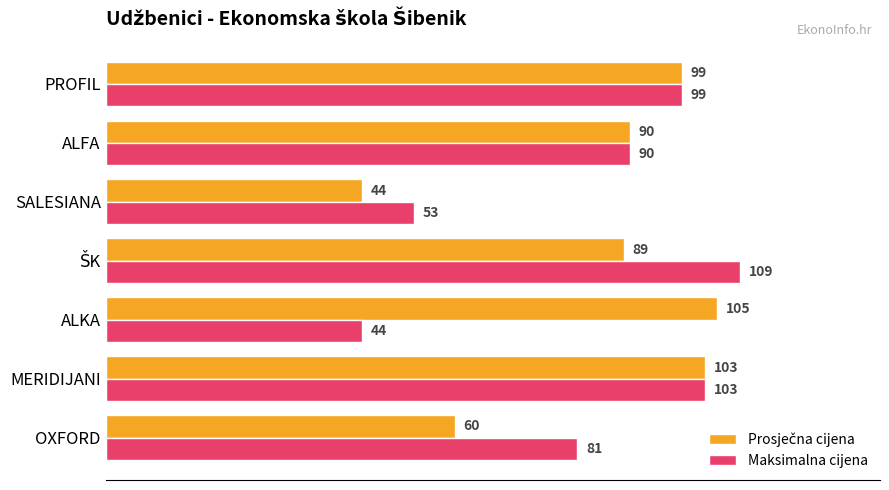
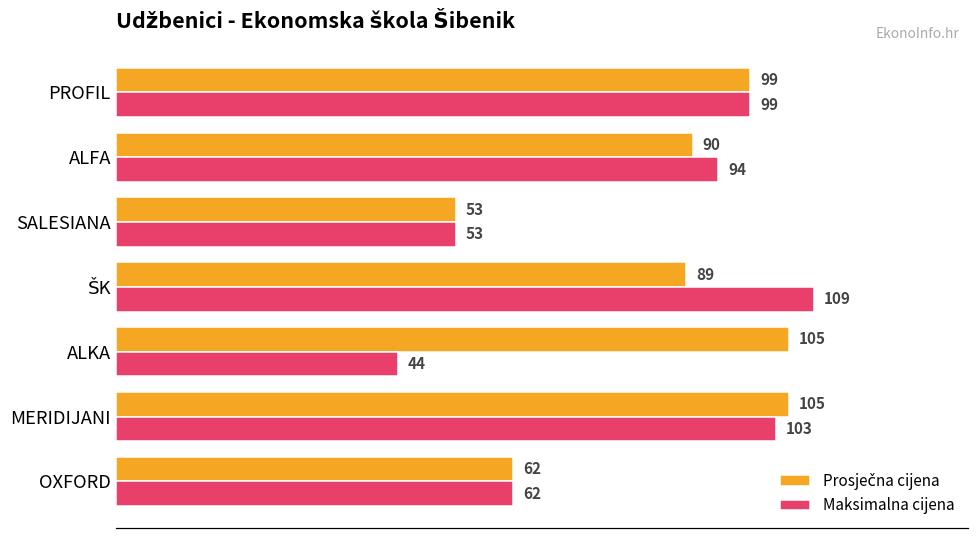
Maksimalna cijena, ALFA: 90 -> 94
Prosječna cijena, SALESIANA: 44 -> 53
Prosječna cijena, MERIDIJANI: 103 -> 105
Prosječna cijena, OXFORD: 60 -> 62
Maksimalna cijena, OXFORD: 81 -> 62
